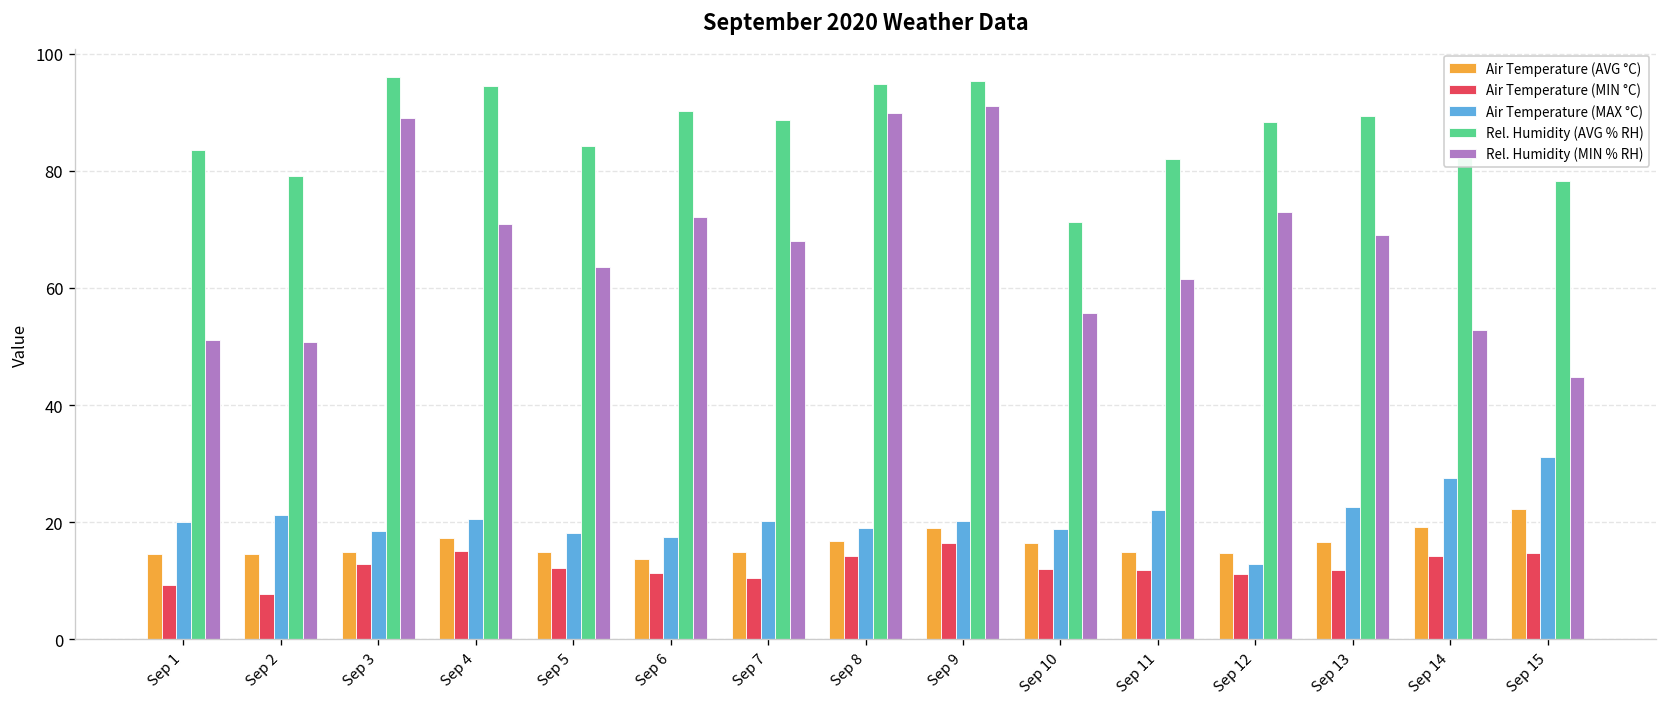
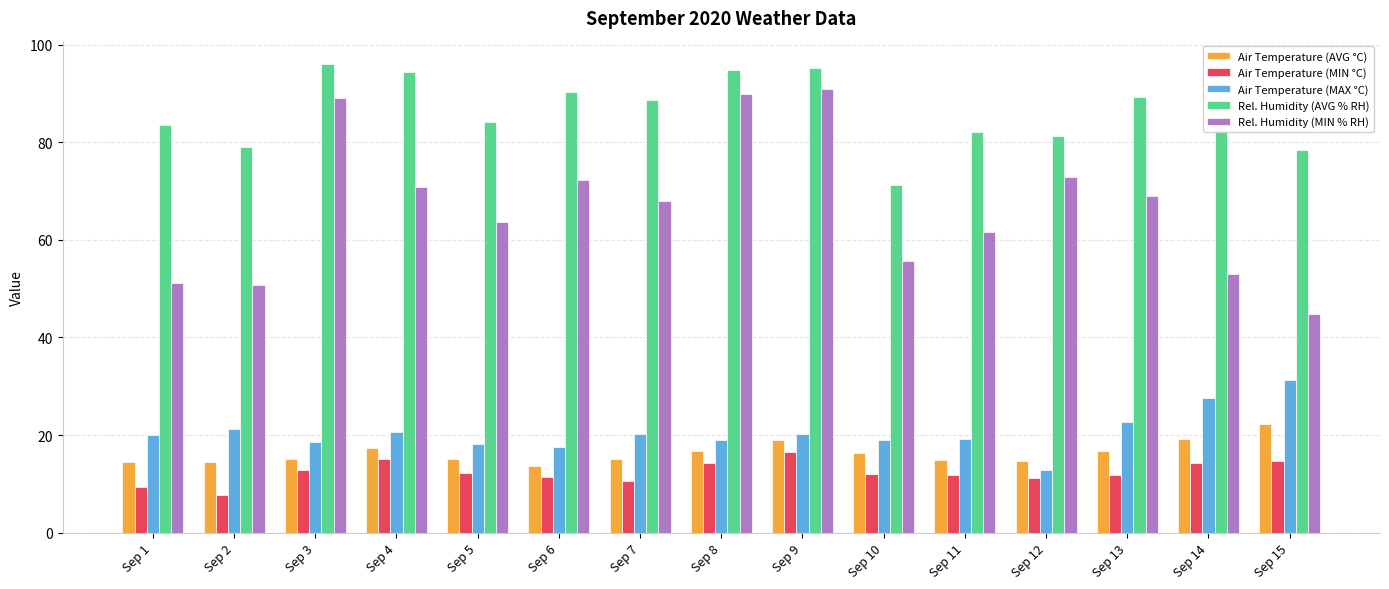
Air Temperature (MAX °C), Sep 11: 22 -> 19
Rel. Humidity (AVG % RH), Sep 12: 88 -> 81
